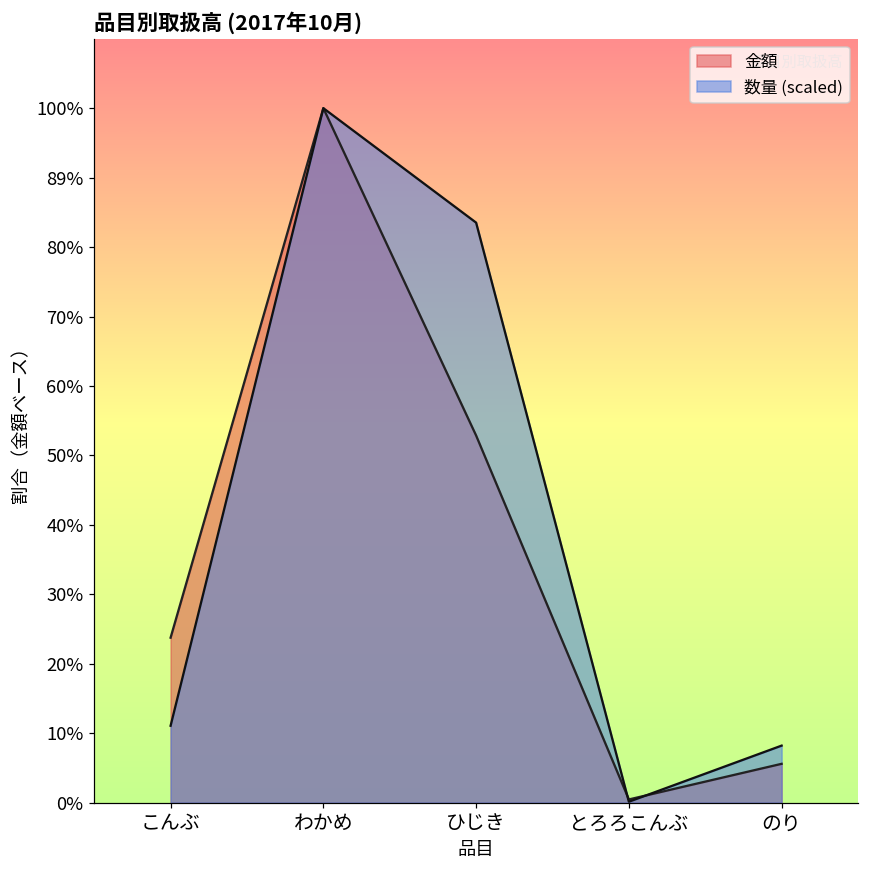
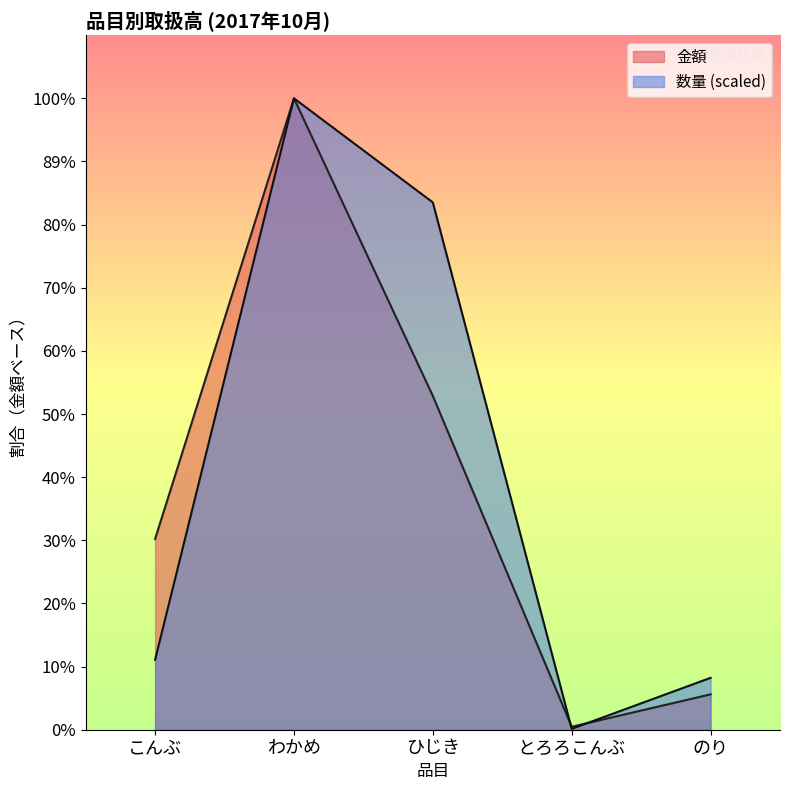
金額, こんぶ: 24% -> 30%
